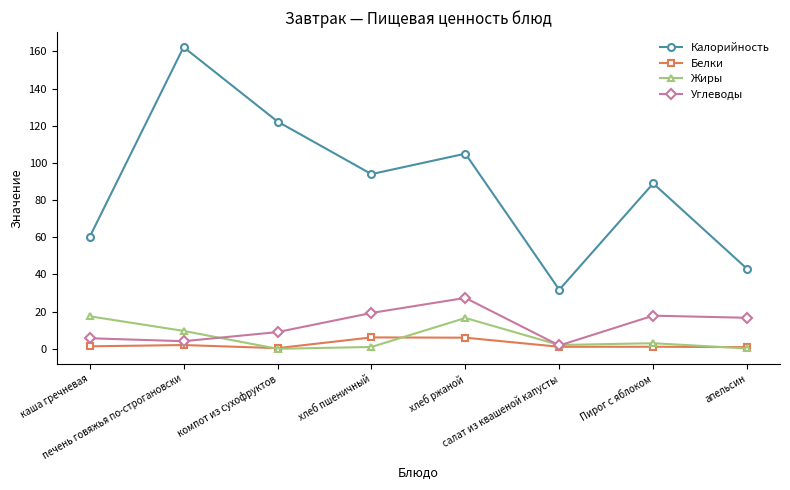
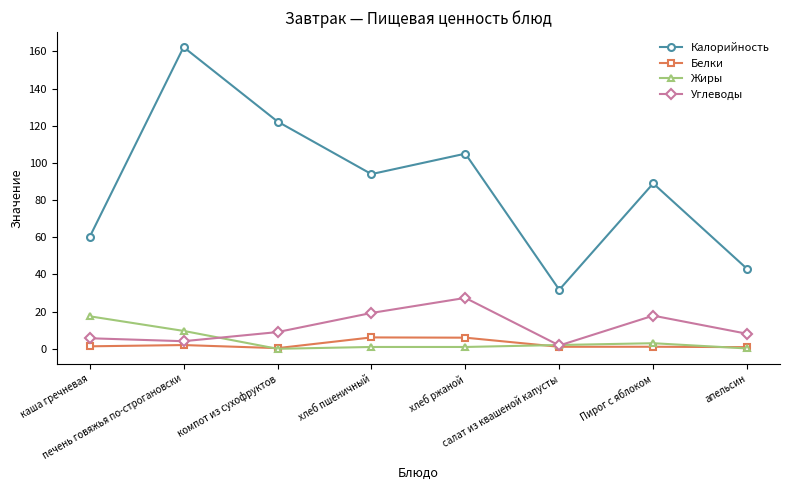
Жиры, хлеб ржаной: 17 -> 1
Углеводы, апельсин: 17 -> 8
